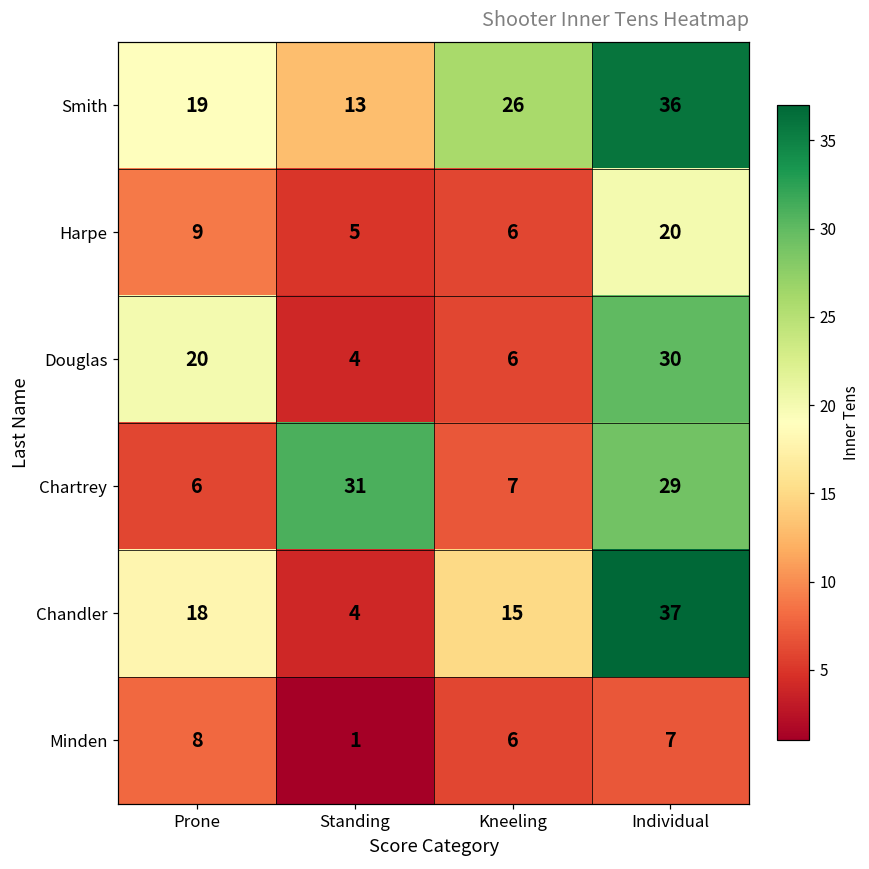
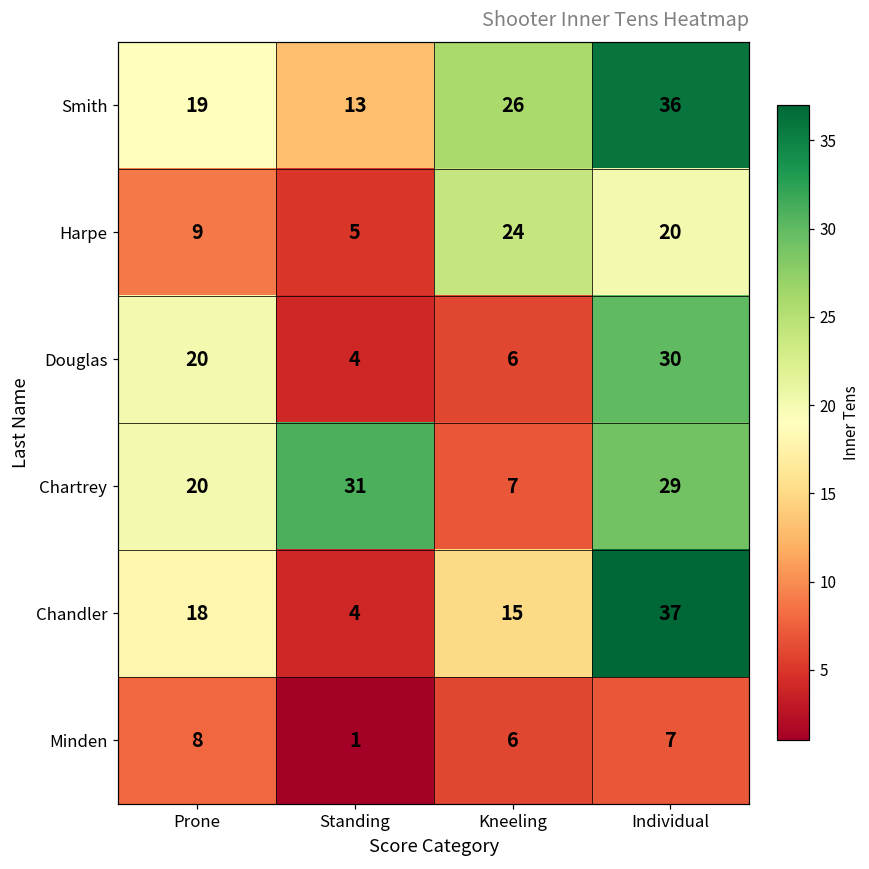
Harpe, Kneeling: 6 -> 24
Chartrey, Prone: 6 -> 20
